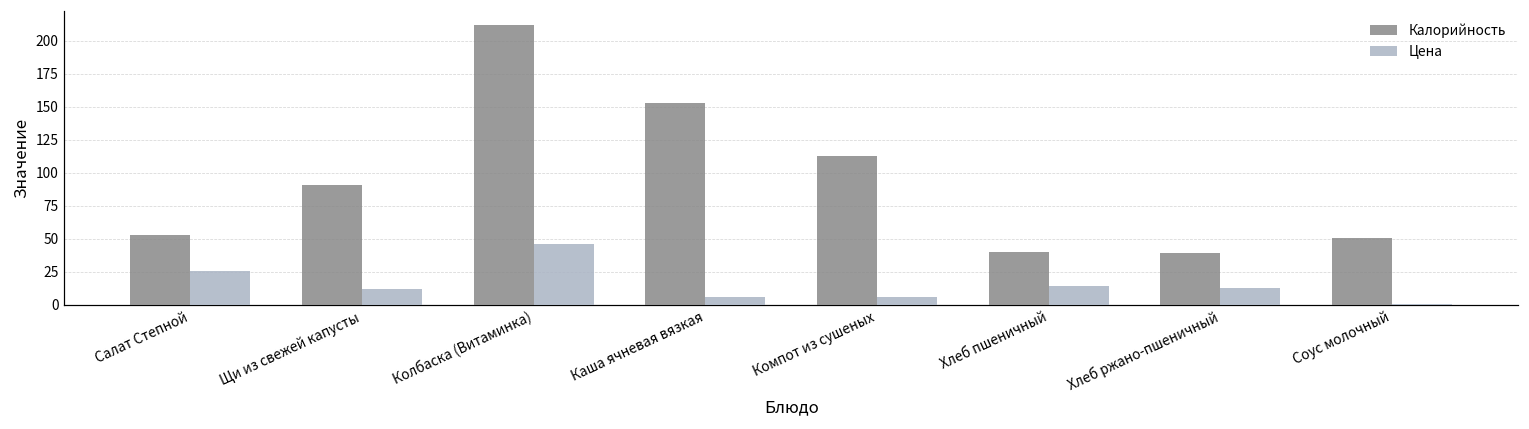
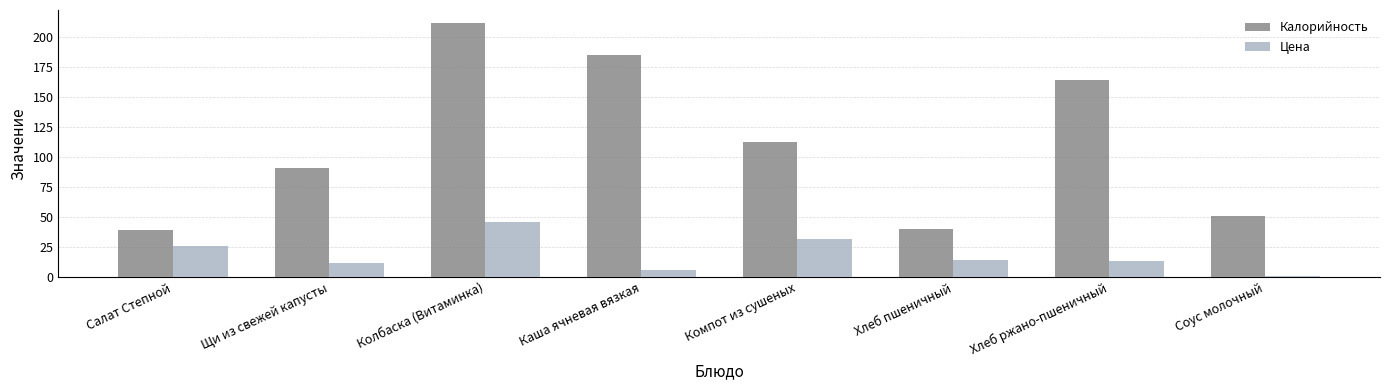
Калорийность, Салат Степной: 53 -> 39
Калорийность, Каша ячневая вязкая: 153 -> 185
Цена, Компот из сушеных: 6 -> 32
Калорийность, Хлеб ржано-пшеничный: 39 -> 164
